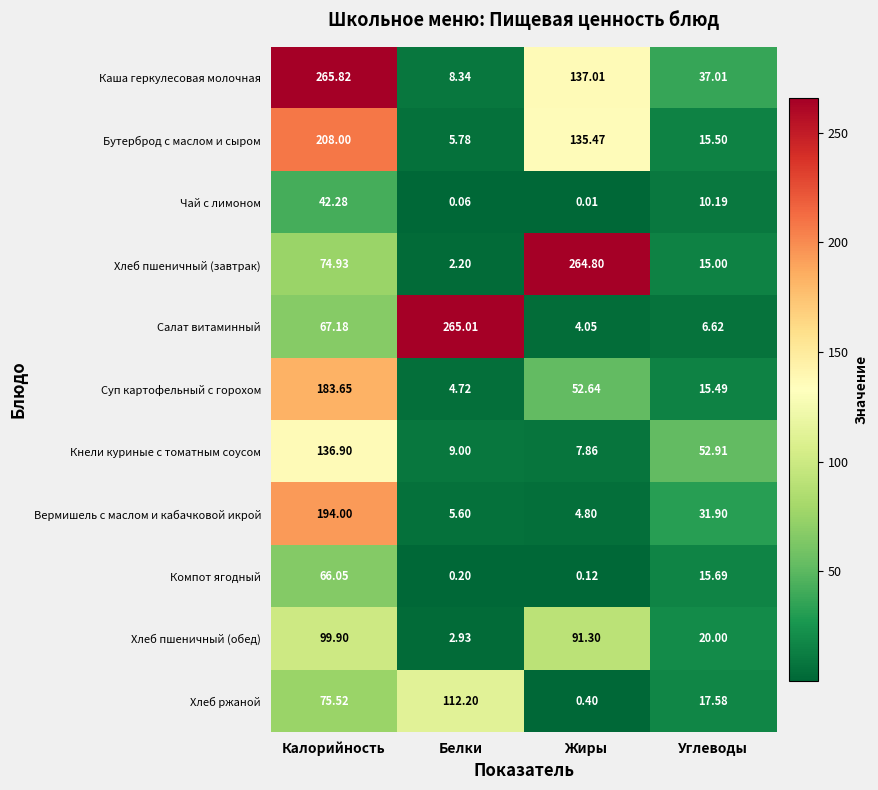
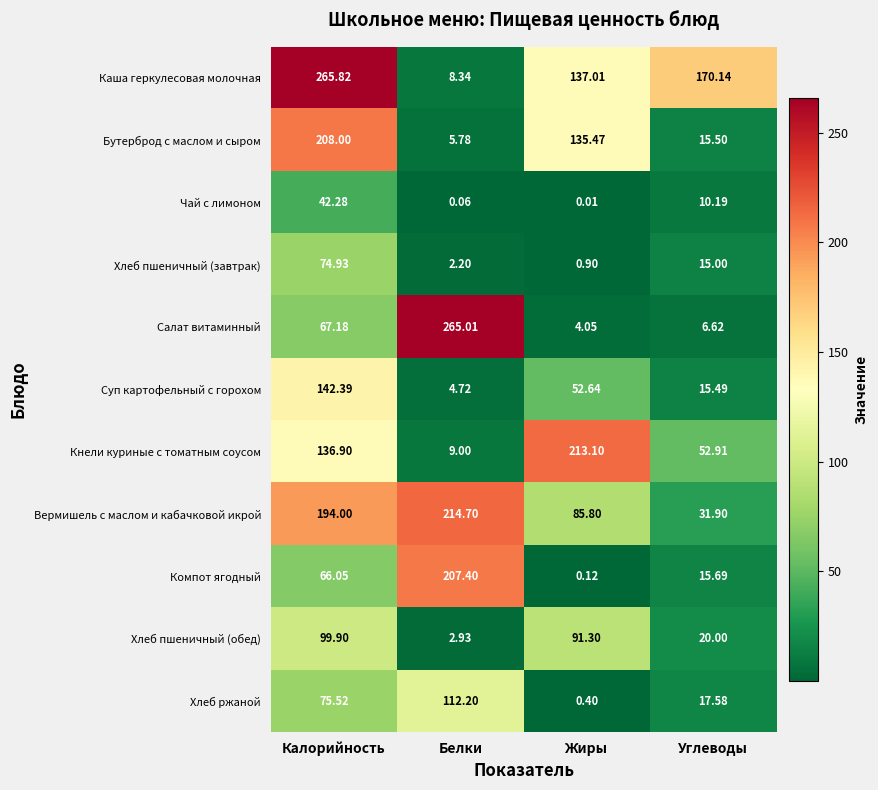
Каша геркулесовая молочная, Углеводы: 37.01 -> 170.14
Хлеб пшеничный (завтрак), Жиры: 264.80 -> 0.90
Суп картофельный с горохом, Калорийность: 183.65 -> 142.39
Кнели куриные с томатным соусом, Жиры: 7.86 -> 213.10
Вермишель с маслом и кабачковой икрой, Белки: 5.60 -> 214.70
Вермишель с маслом и кабачковой икрой, Жиры: 4.80 -> 85.80
Компот ягодный, Белки: 0.20 -> 207.40
